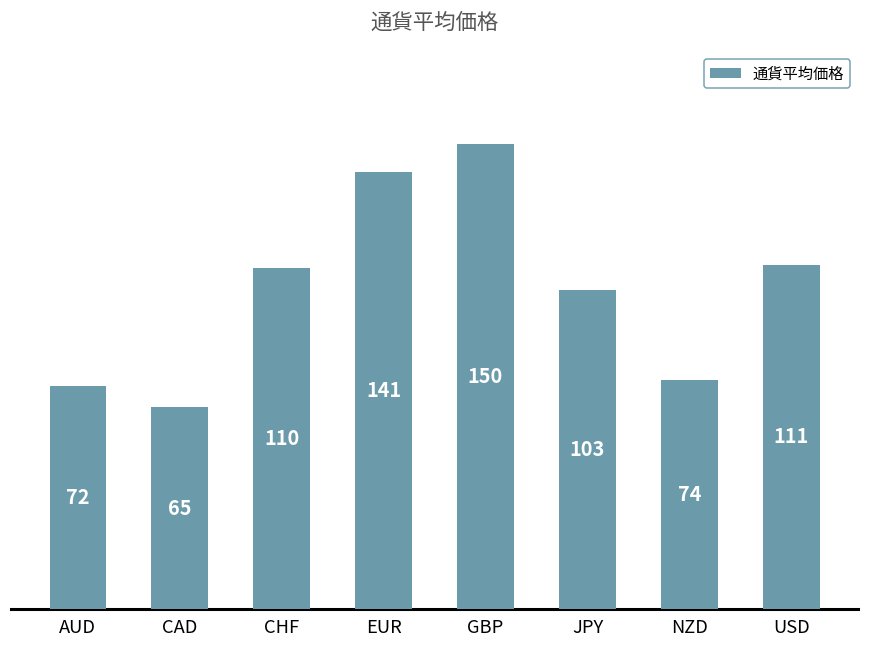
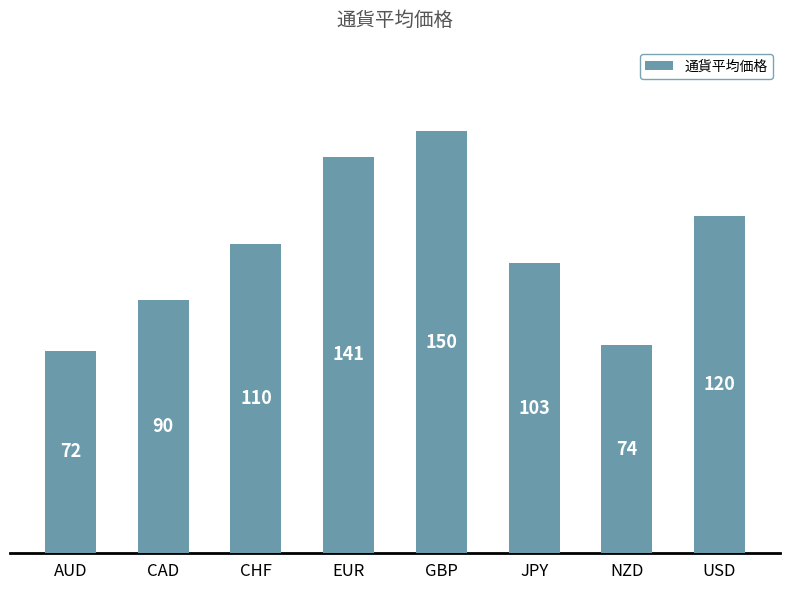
CAD: 65 -> 90
USD: 111 -> 120
